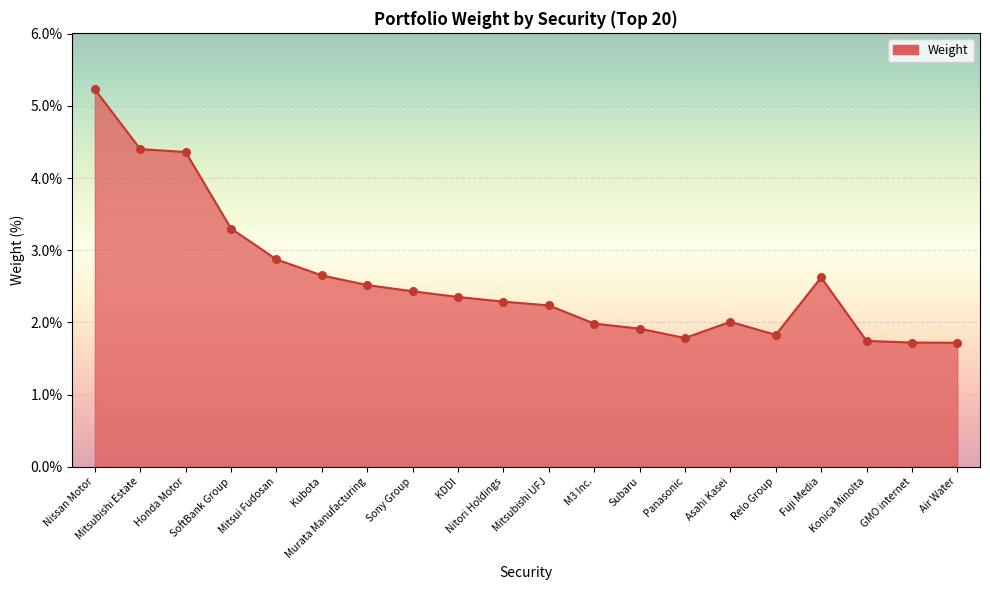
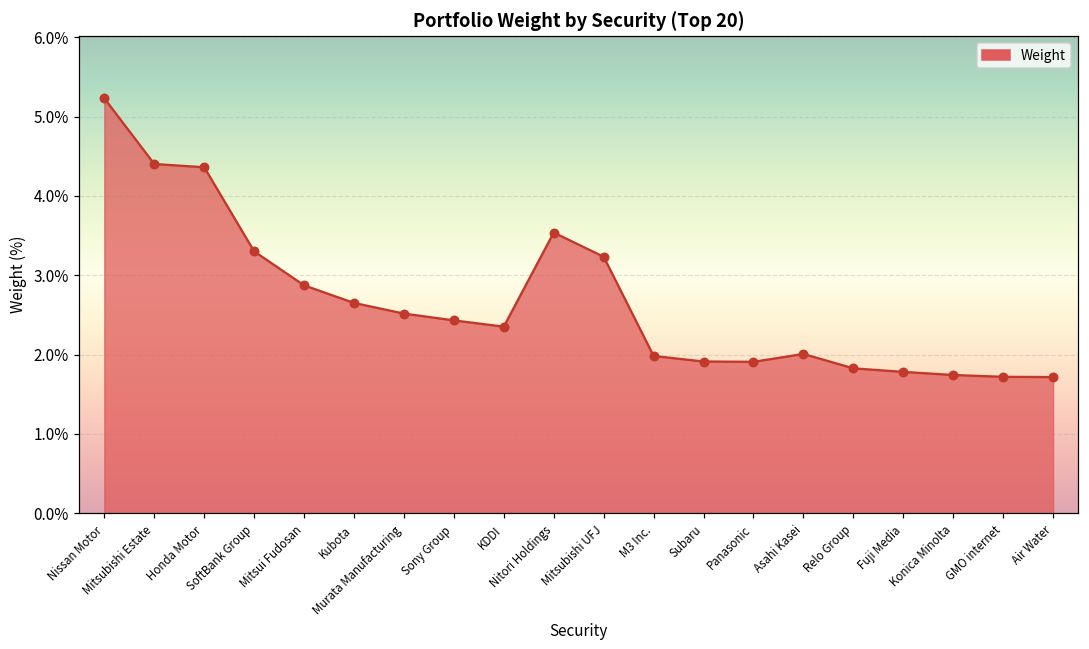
Nitori Holdings: 2.3% -> 3.5%
Mitsubishi UFJ: 2.2% -> 3.2%
Panasonic: 1.8% -> 1.9%
Fuji Media: 2.6% -> 1.8%
